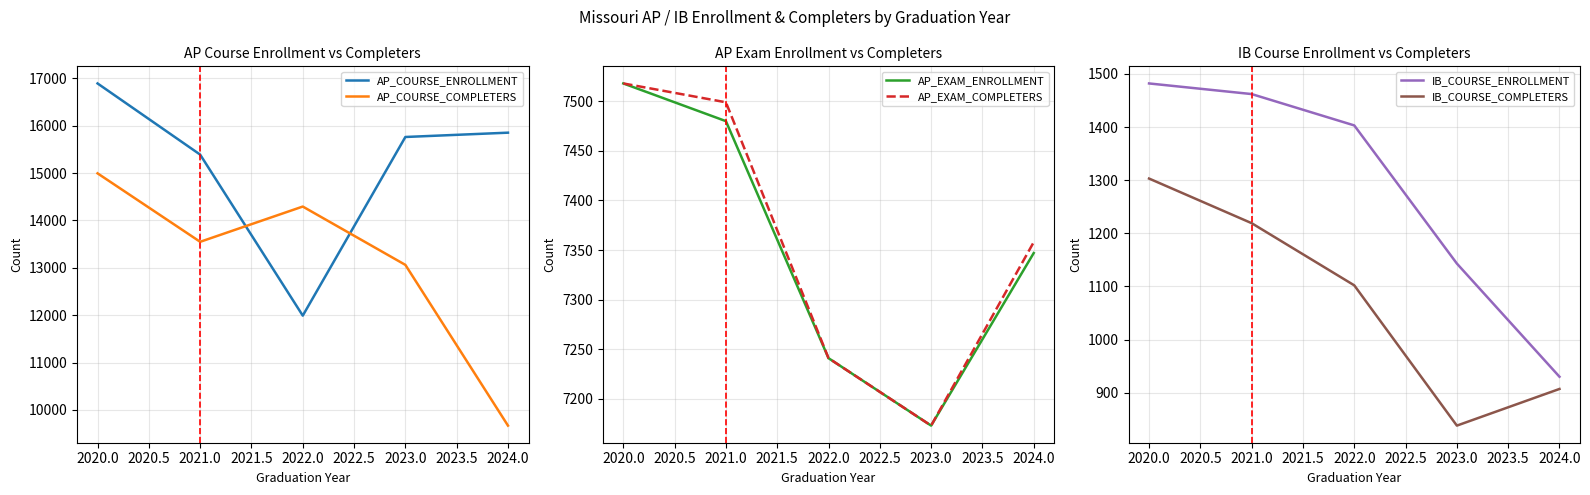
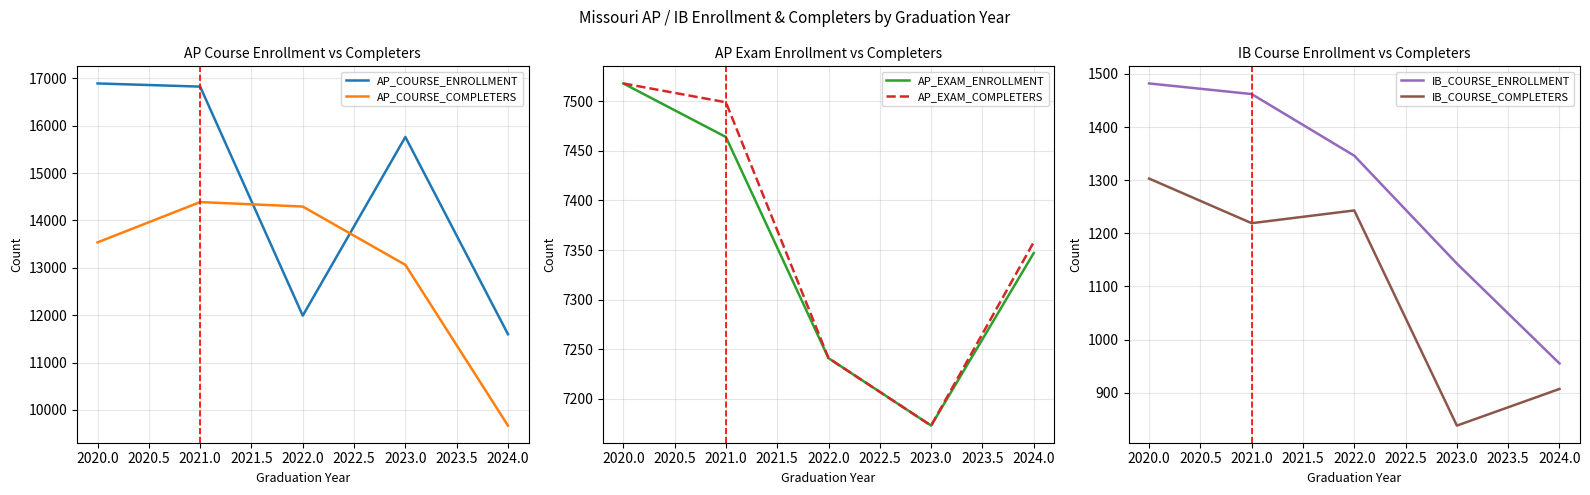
AP Course Enrollment vs Completers, AP_COURSE_COMPLETERS, 2020.0: 15000 -> 13500
AP Course Enrollment vs Completers, AP_COURSE_ENROLLMENT, 2021.0: 15400 -> 16800
AP Course Enrollment vs Completers, AP_COURSE_COMPLETERS, 2021.0: 13500 -> 14400
AP Course Enrollment vs Completers, AP_COURSE_ENROLLMENT, 2024.0: 15900 -> 11600
AP Exam Enrollment vs Completers, AP_EXAM_ENROLLMENT, 2021.0: 7480 -> 7460
IB Course Enrollment vs Completers, IB_COURSE_ENROLLMENT, 2022.0: 1400 -> 1350
IB Course Enrollment vs Completers, IB_COURSE_COMPLETERS, 2022.0: 1100 -> 1240
IB Course Enrollment vs Completers, IB_COURSE_ENROLLMENT, 2024.0: 930 -> 960
